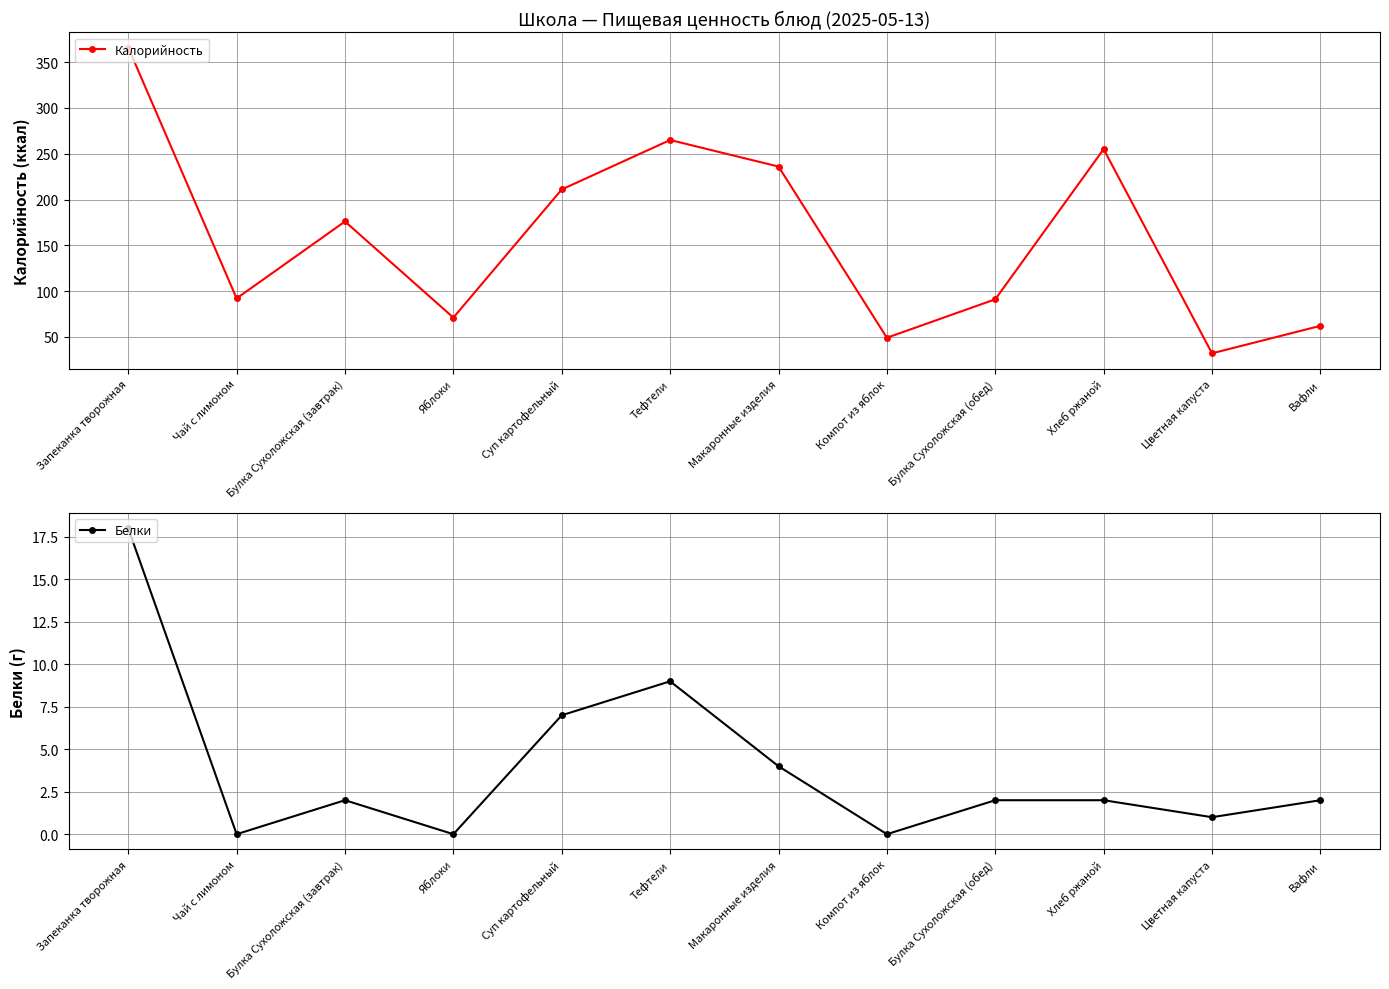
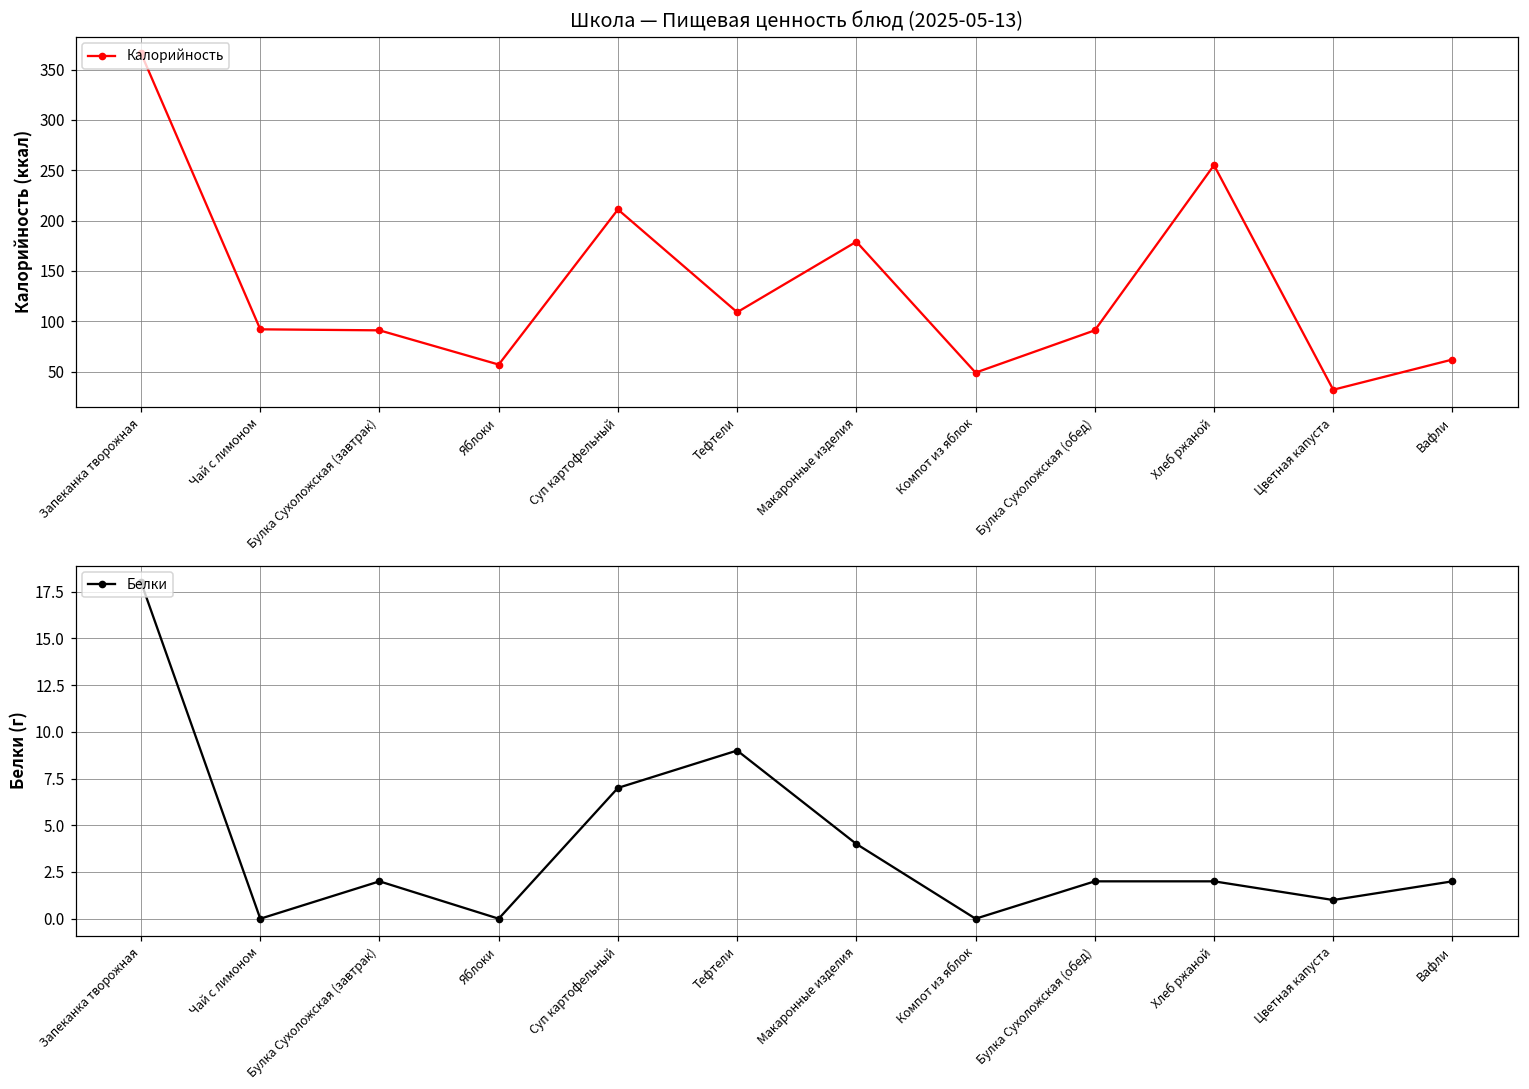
Школа — Пищевая ценность блюд (2025-05-13), Булка Сухоложская (завтрак): 180 -> 90
Школа — Пищевая ценность блюд (2025-05-13), Яблоки: 70 -> 60
Школа — Пищевая ценность блюд (2025-05-13), Тефтели: 270 -> 110
Школа — Пищевая ценность блюд (2025-05-13), Макаронные изделия: 240 -> 180
